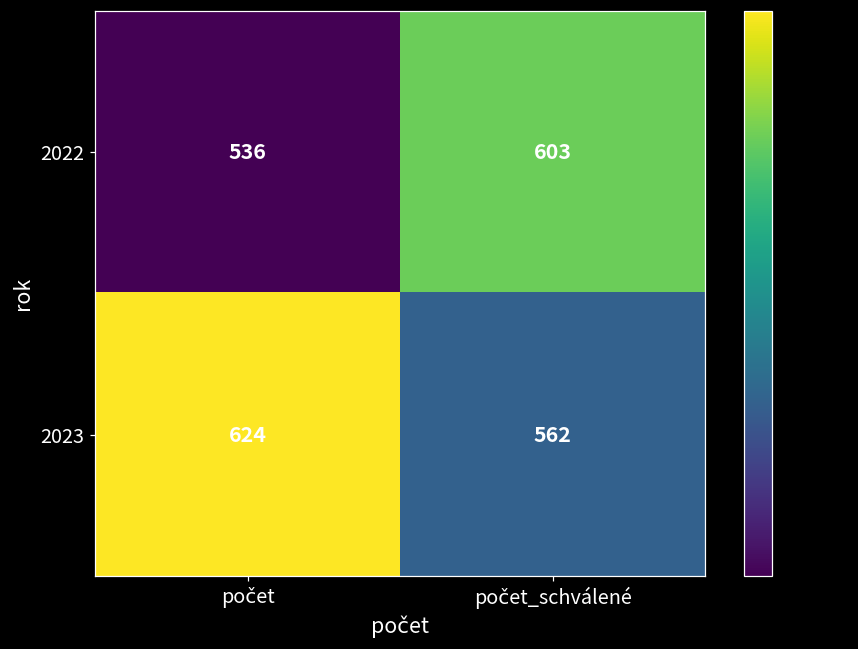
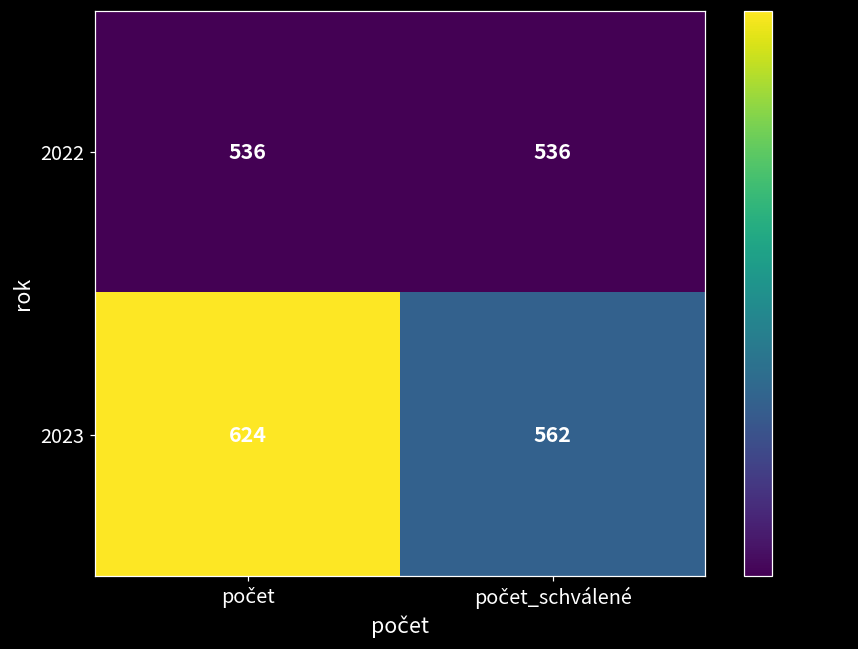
2022, počet_schválené: 603 -> 536
